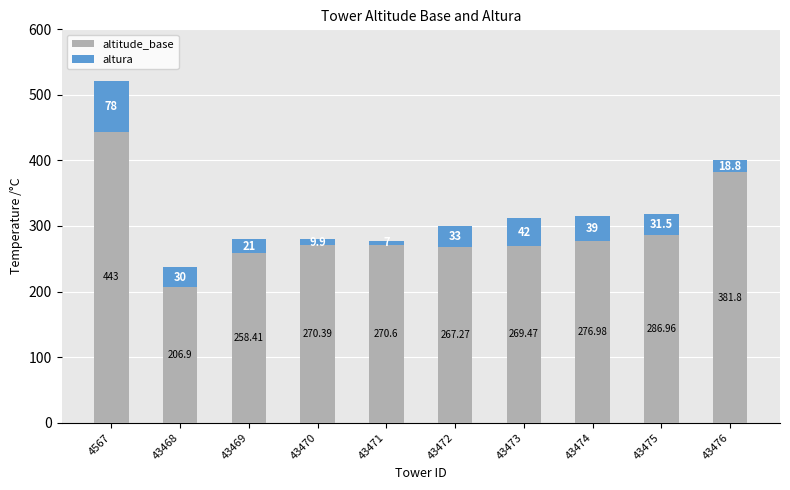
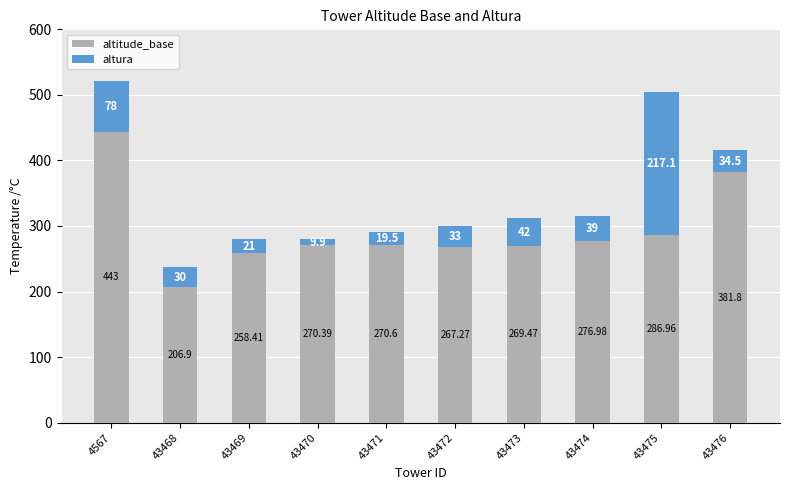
altura, 43471: 7 -> 19.5
altura, 43475: 31.5 -> 217.1
altura, 43476: 18.8 -> 34.5
